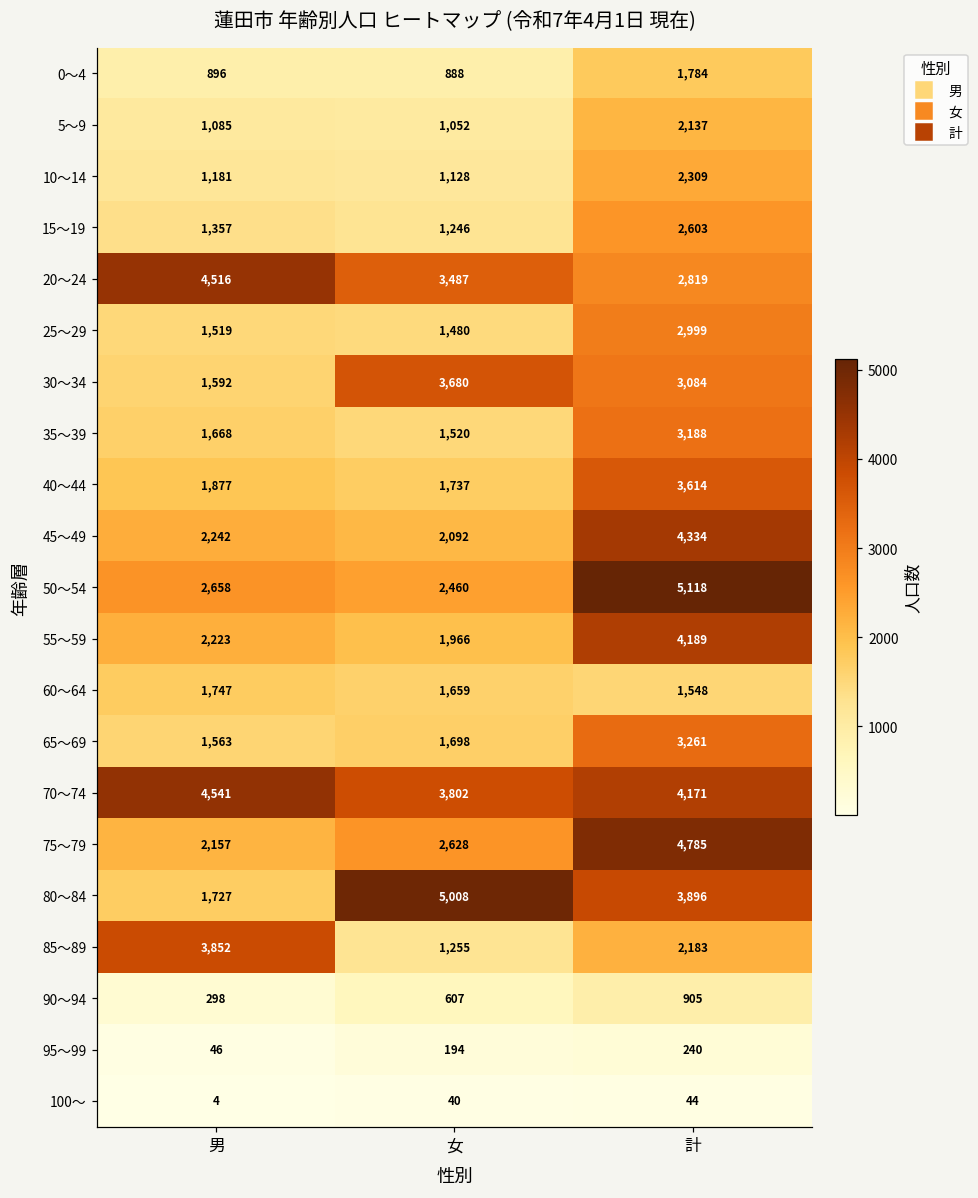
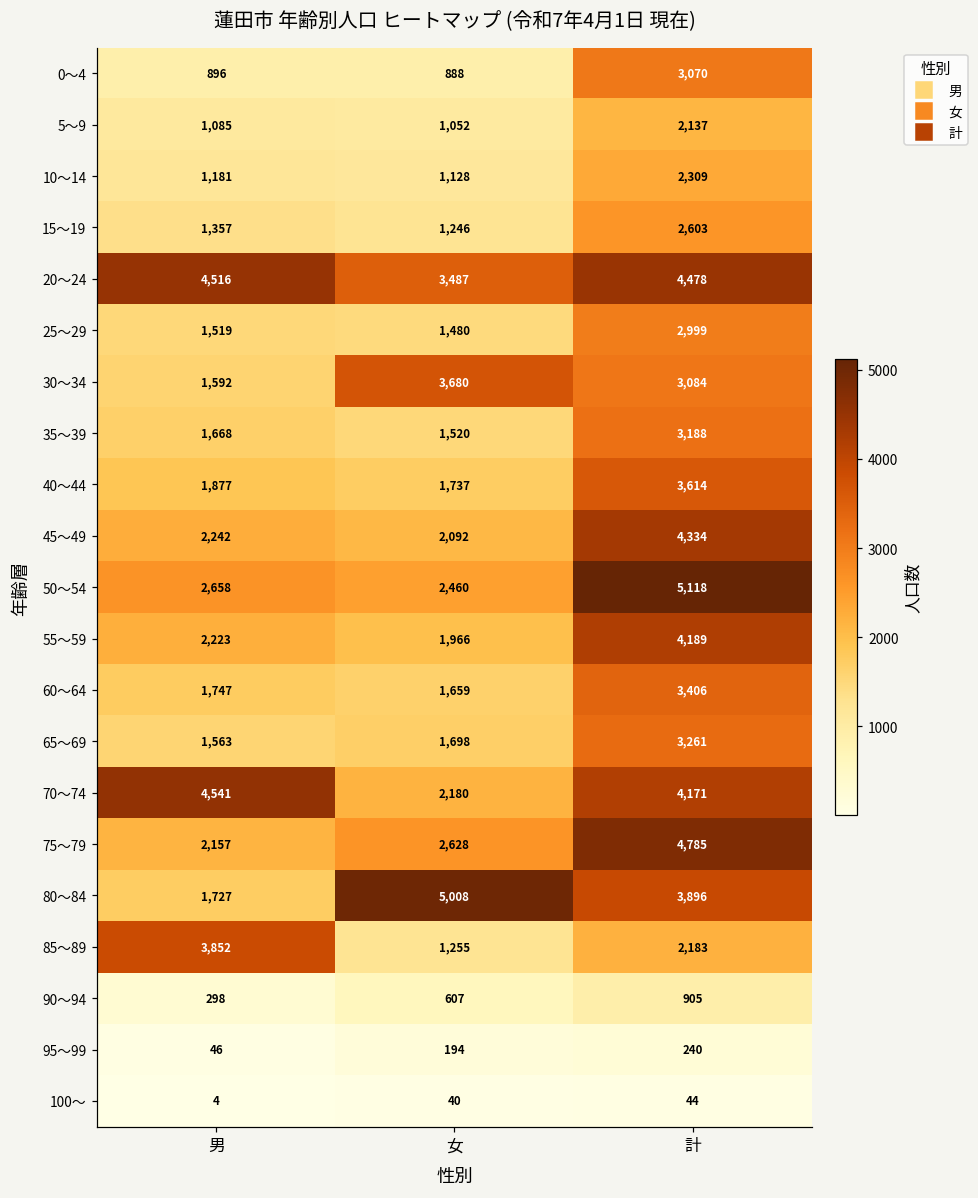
0～4, 計: 1,784 -> 3,070
20～24, 計: 2,819 -> 4,478
60～64, 計: 1,548 -> 3,406
70～74, 女: 3,802 -> 2,180
